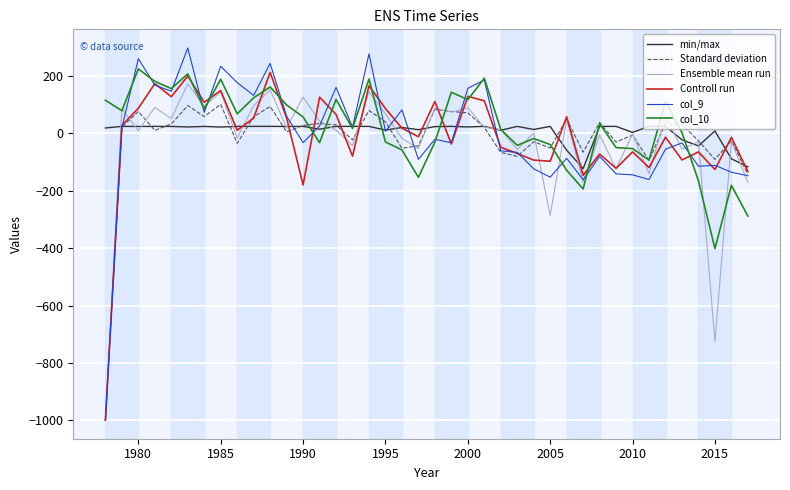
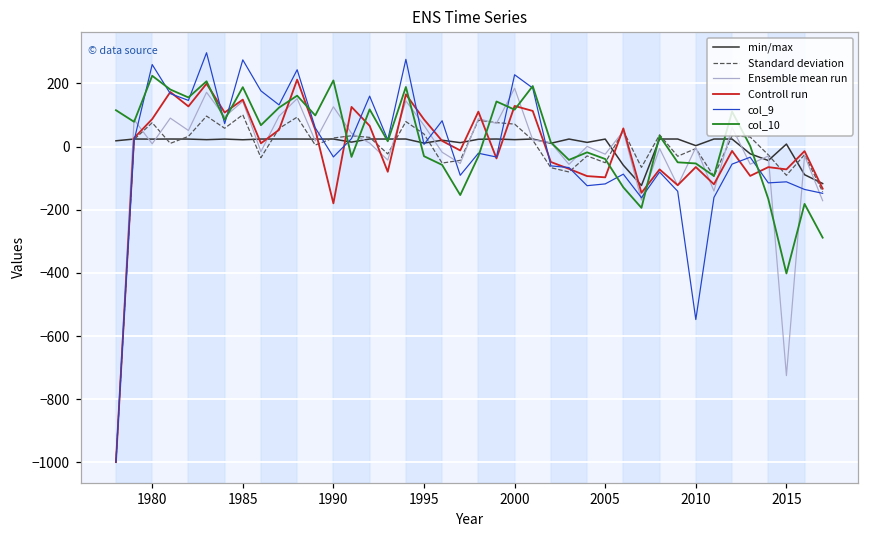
col_9, 1985: 230 -> 270
col_10, 1990: 60 -> 210
Ensemble mean run, 2000: 90 -> 180
col_9, 2000: 160 -> 230
Ensemble mean run, 2005: -290 -> -20
col_9, 2005: -150 -> -120
col_9, 2010: -150 -> -550
Controll run, 2015: -130 -> -70
